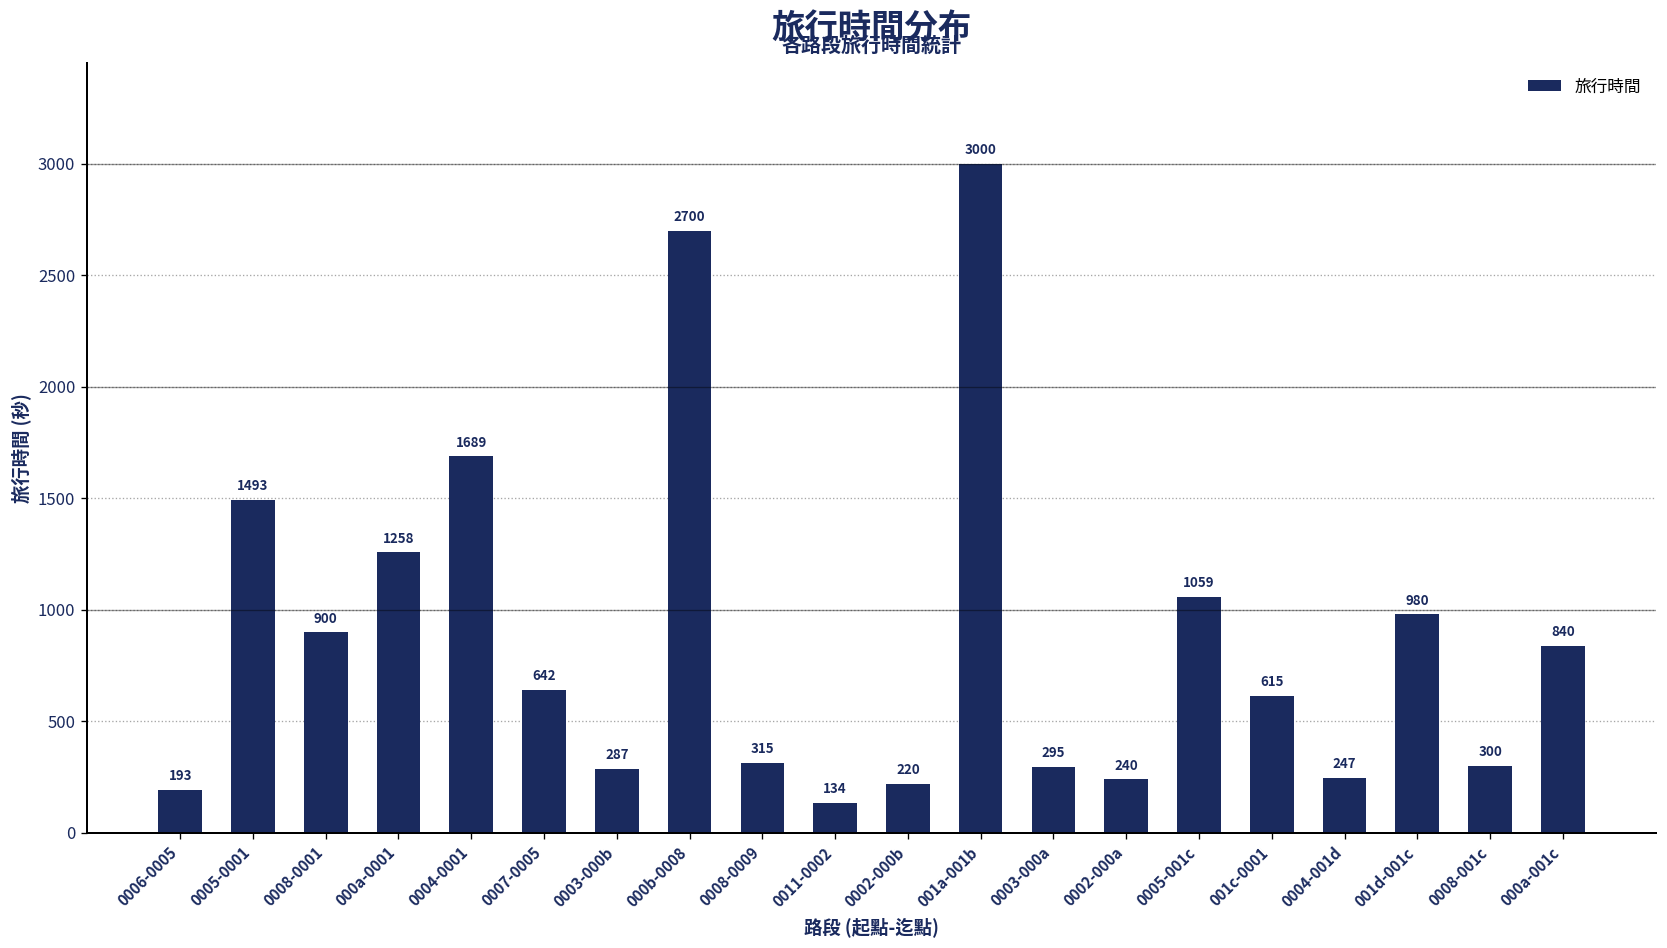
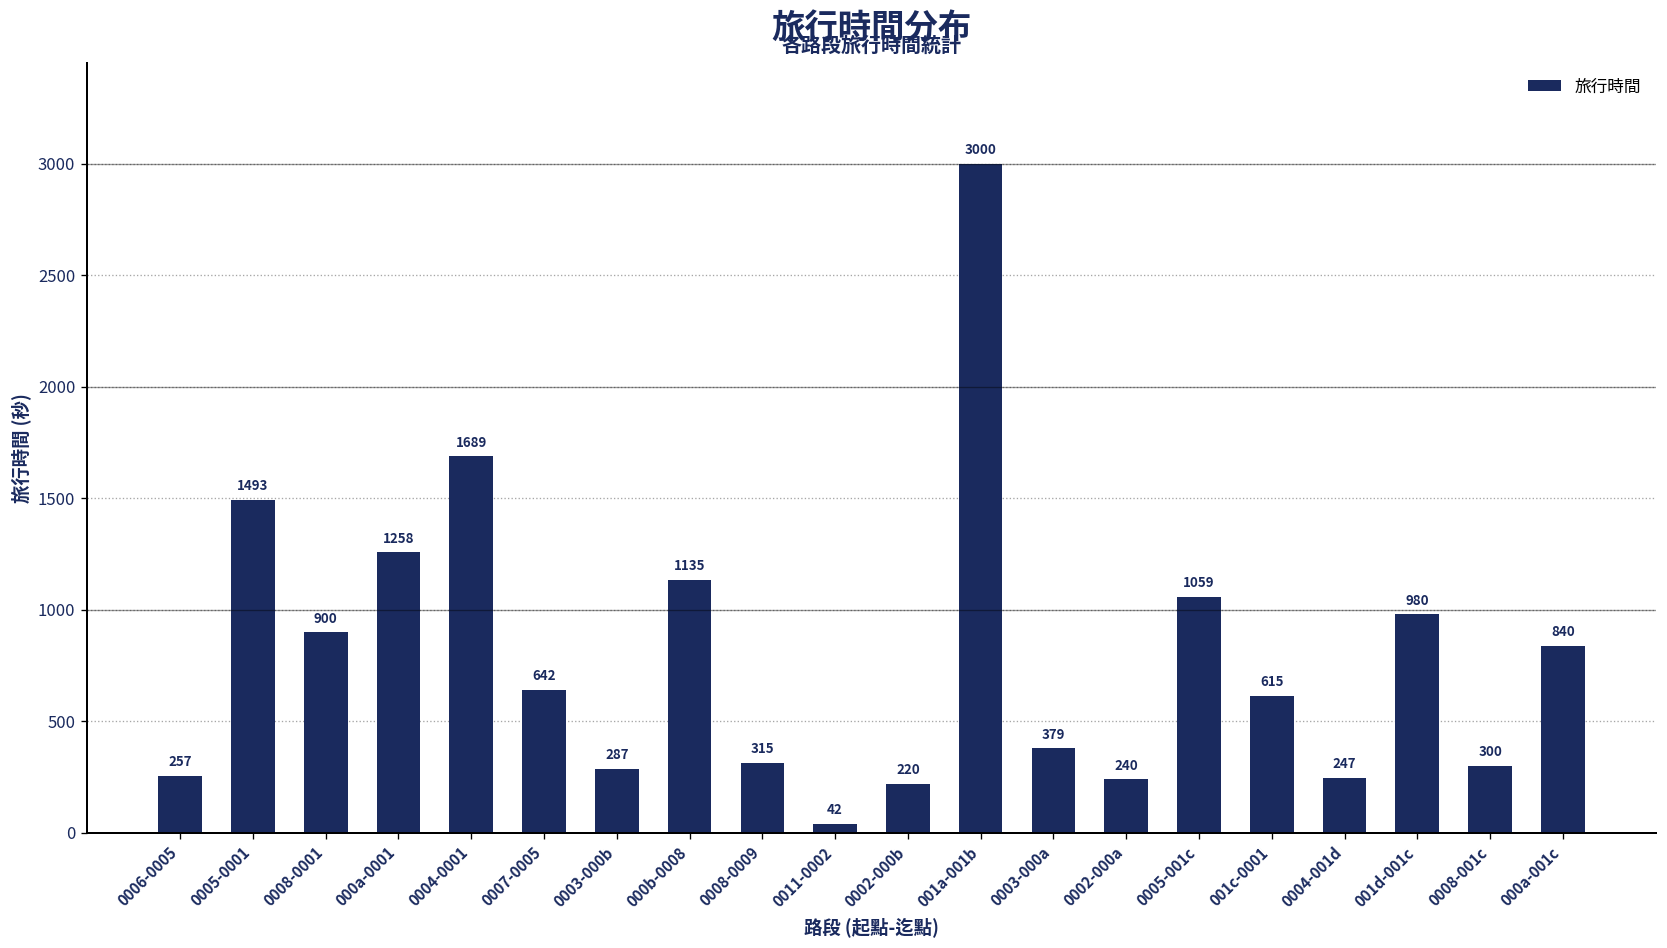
0006-0005: 193 -> 257
000b-0008: 2700 -> 1135
0011-0002: 134 -> 42
0003-000a: 295 -> 379
